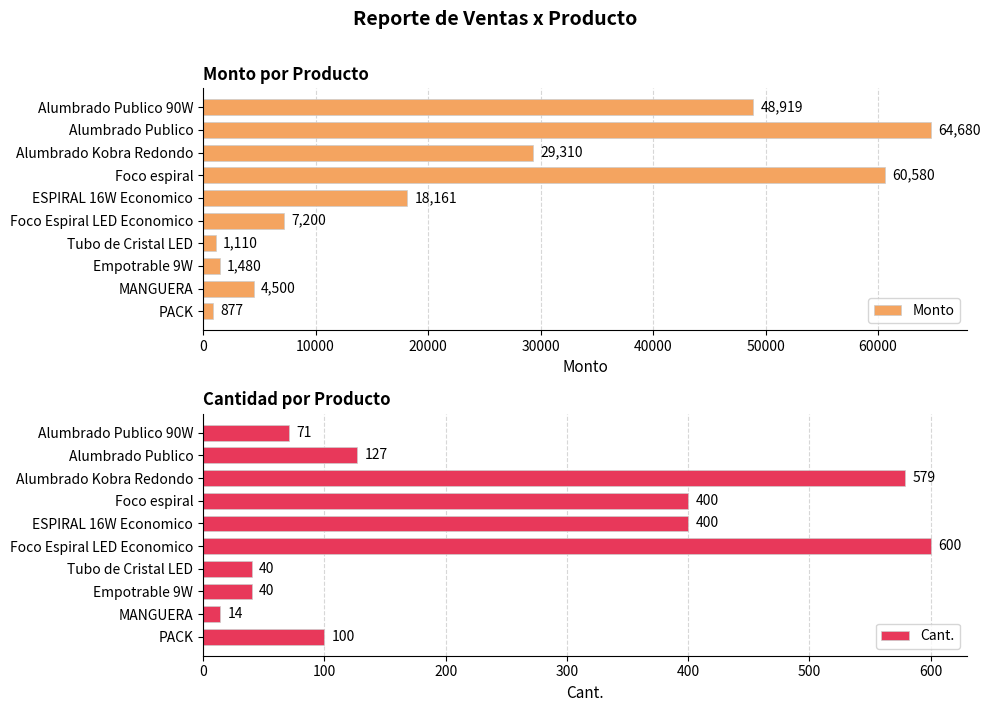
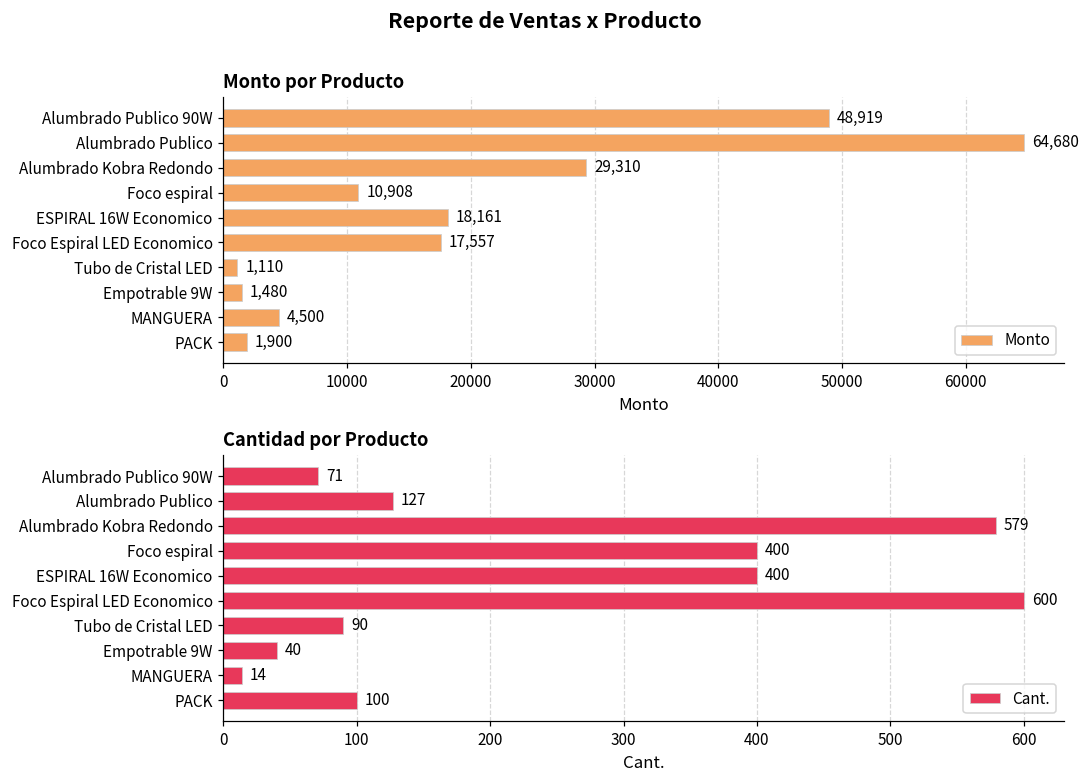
Monto por Producto, Foco espiral: 60,580 -> 10,908
Monto por Producto, Foco Espiral LED Economico: 7,200 -> 17,557
Monto por Producto, PACK: 877 -> 1,900
Cantidad por Producto, Tubo de Cristal LED: 40 -> 90
